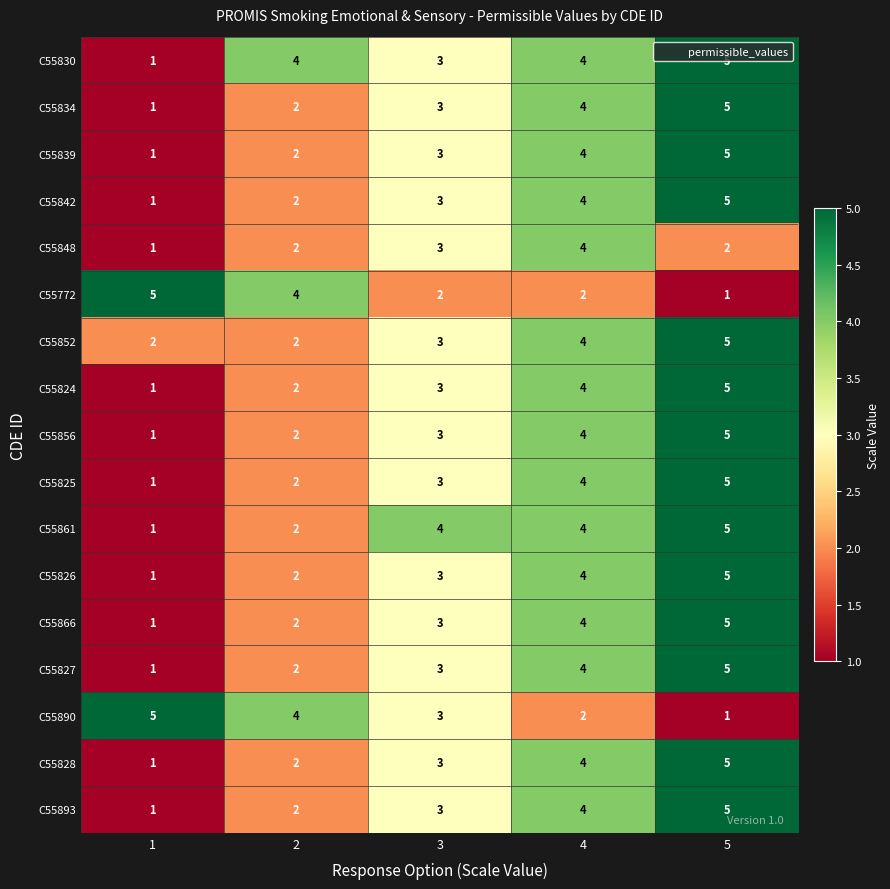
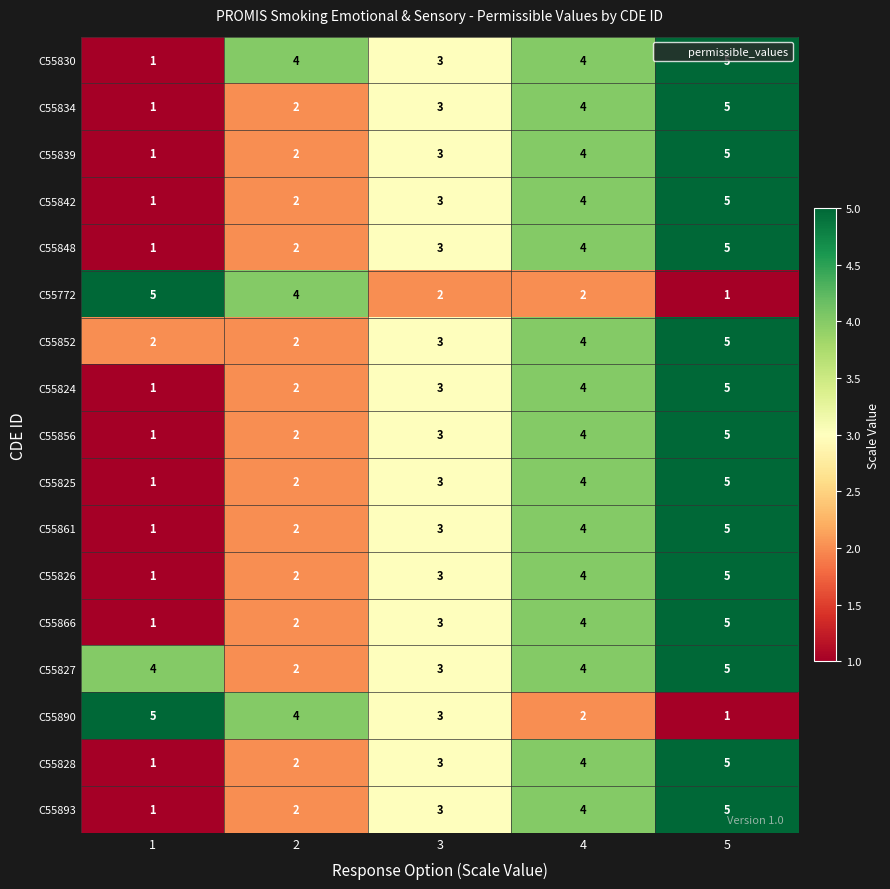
C55848, 5: 2 -> 5
C55861, 3: 4 -> 3
C55827, 1: 1 -> 4
